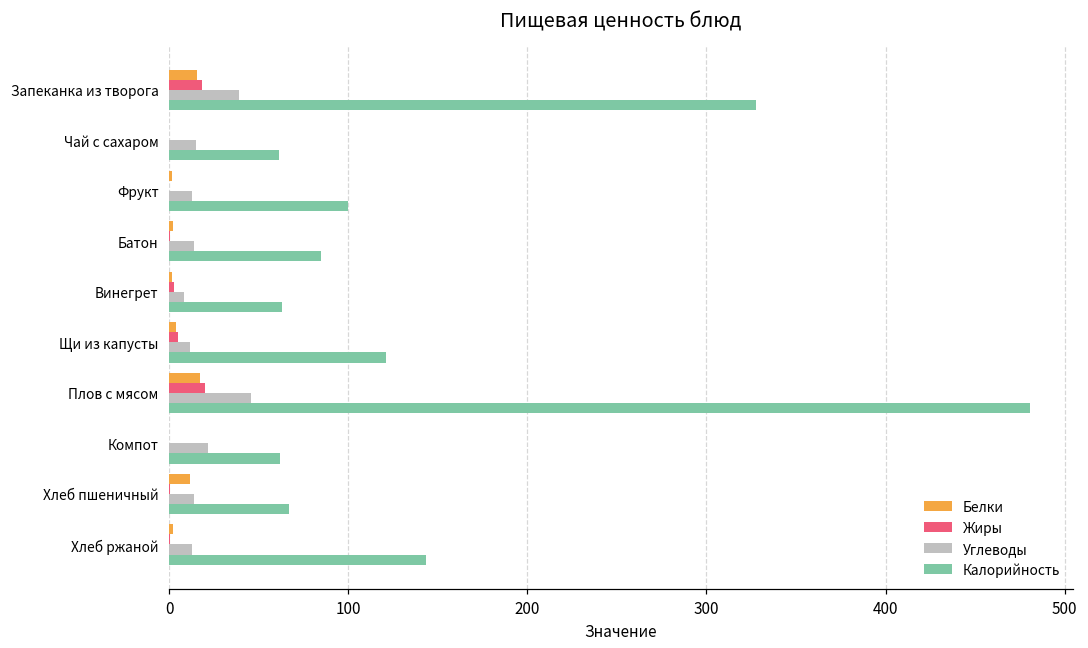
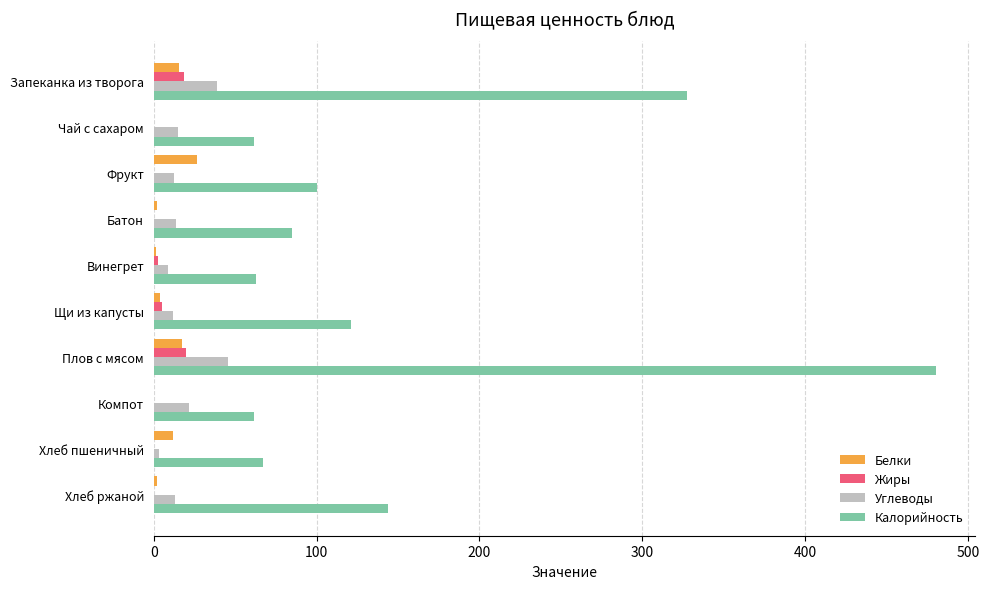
Белки, Фрукт: 2 -> 27
Углеводы, Хлеб пшеничный: 14 -> 3
